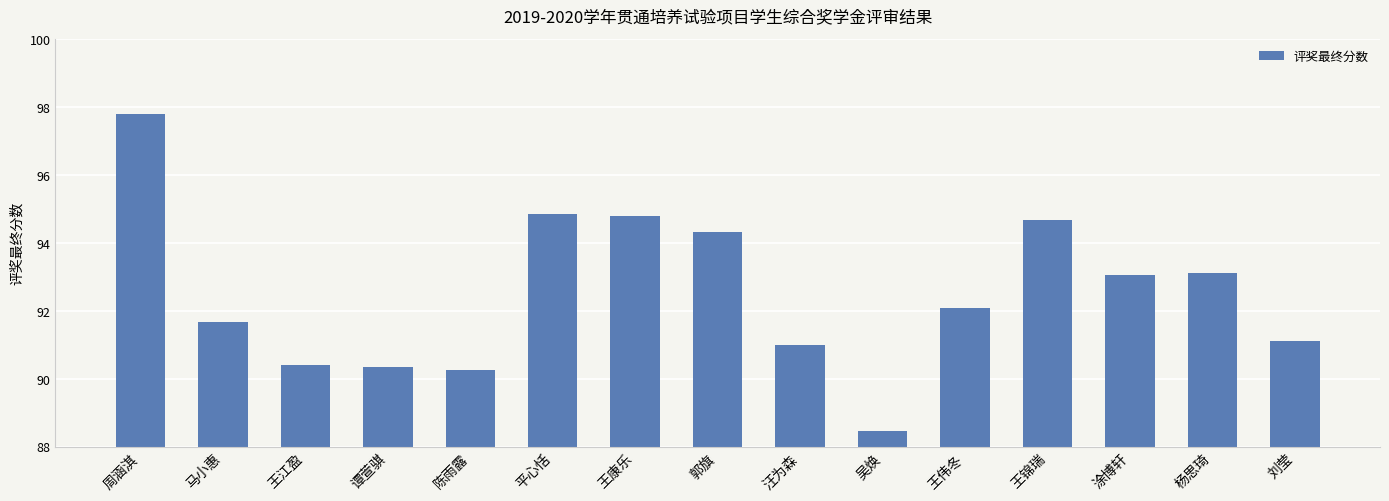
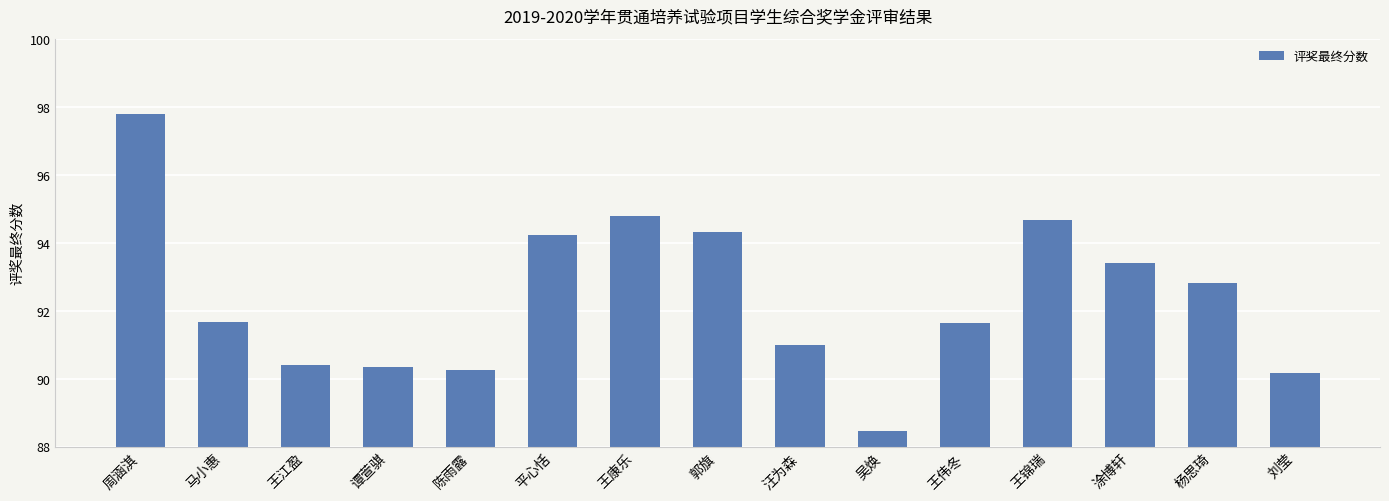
平心恬: 94.9 -> 94.2
王伟冬: 92.1 -> 91.6
涂博轩: 93.1 -> 93.4
杨思琦: 93.1 -> 92.8
刘莹: 91.1 -> 90.2
